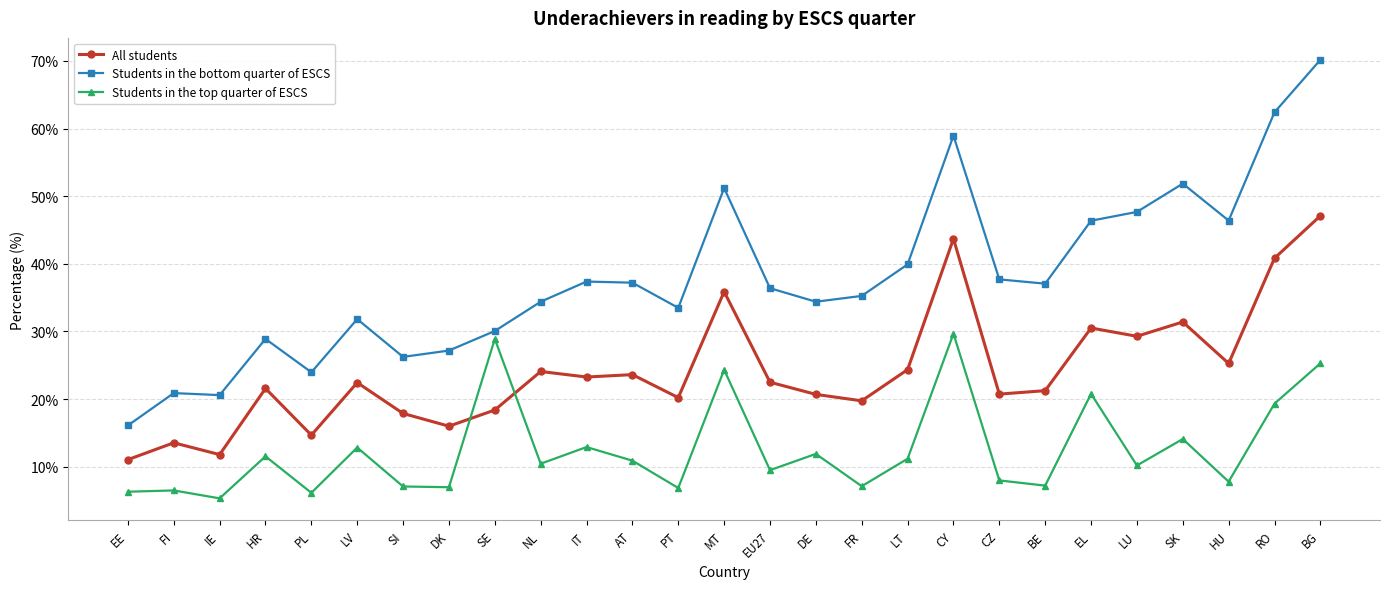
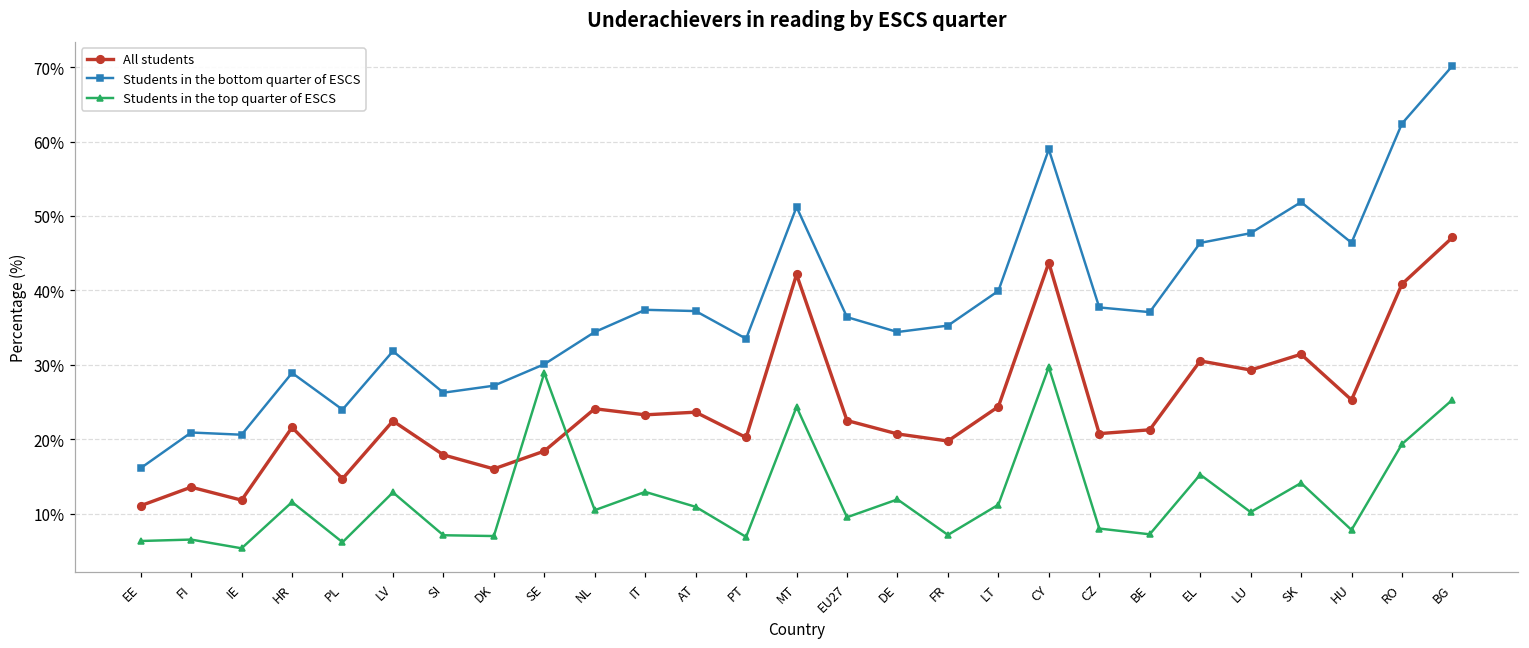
All students, MT: 36% -> 42%
Students in the top quarter of ESCS, EL: 21% -> 15%
